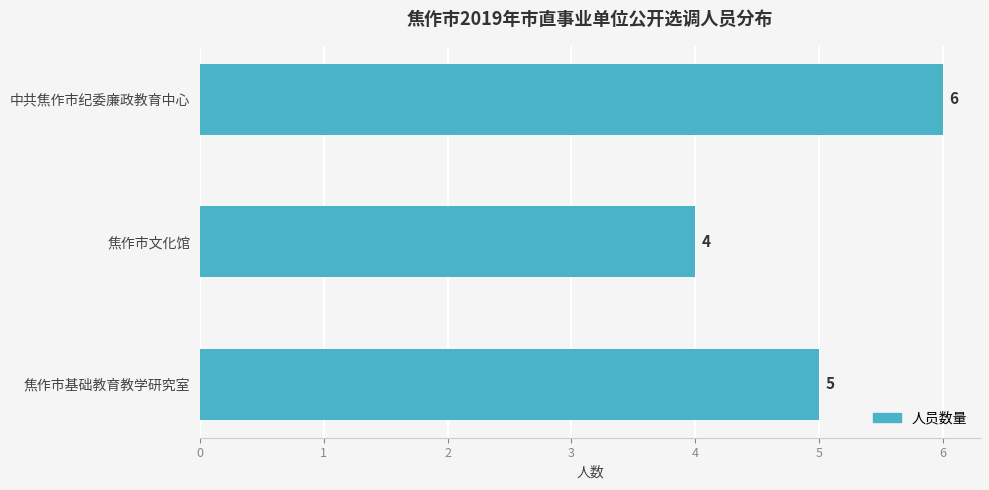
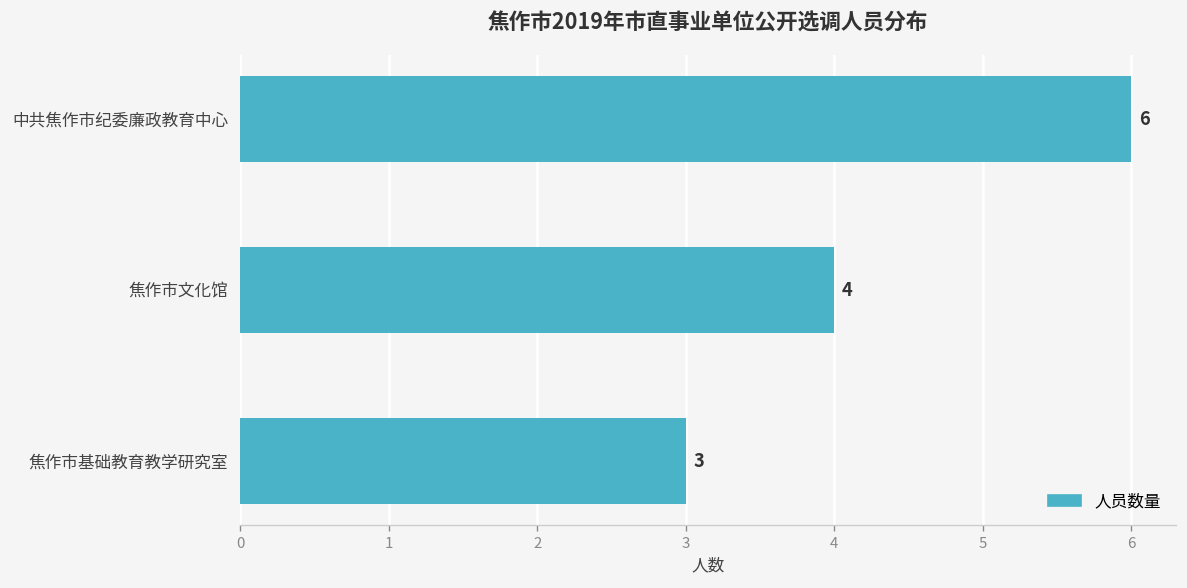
焦作市基础教育教学研究室: 5 -> 3
